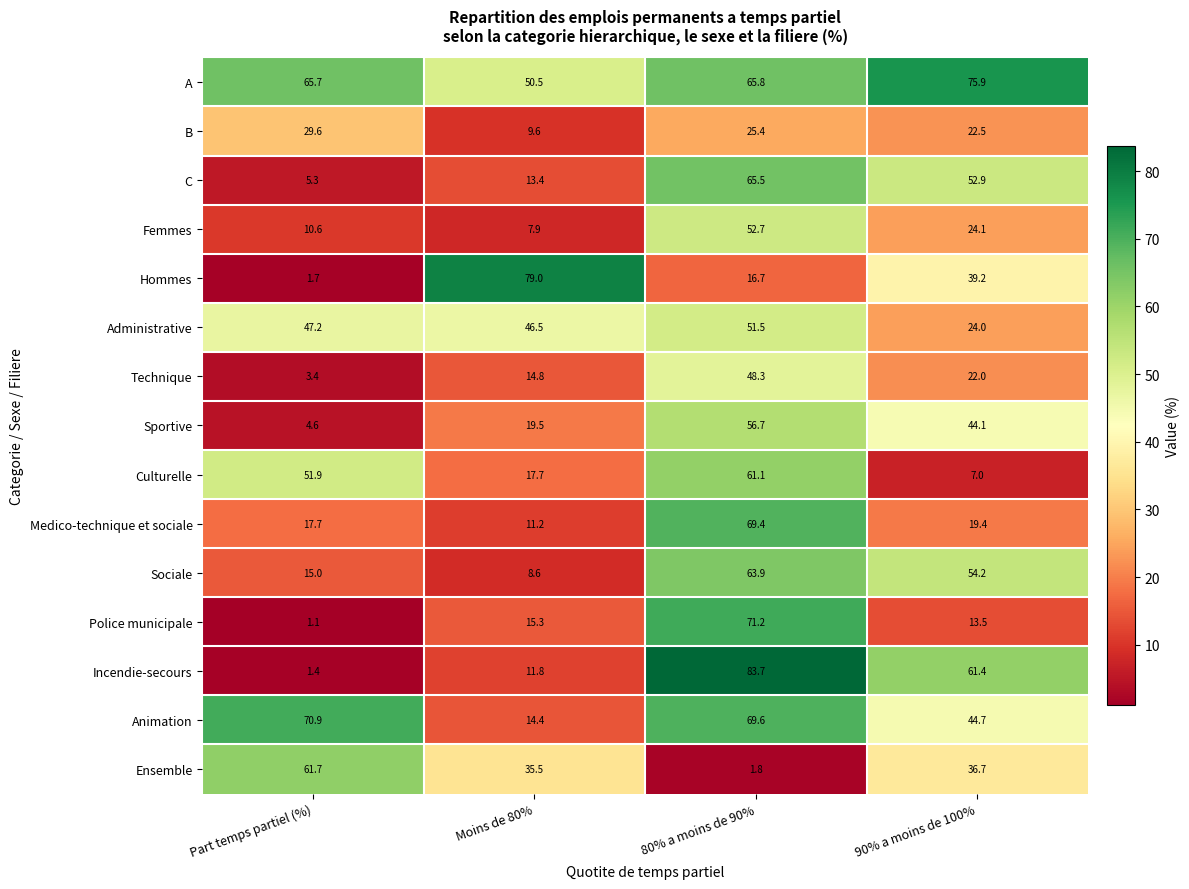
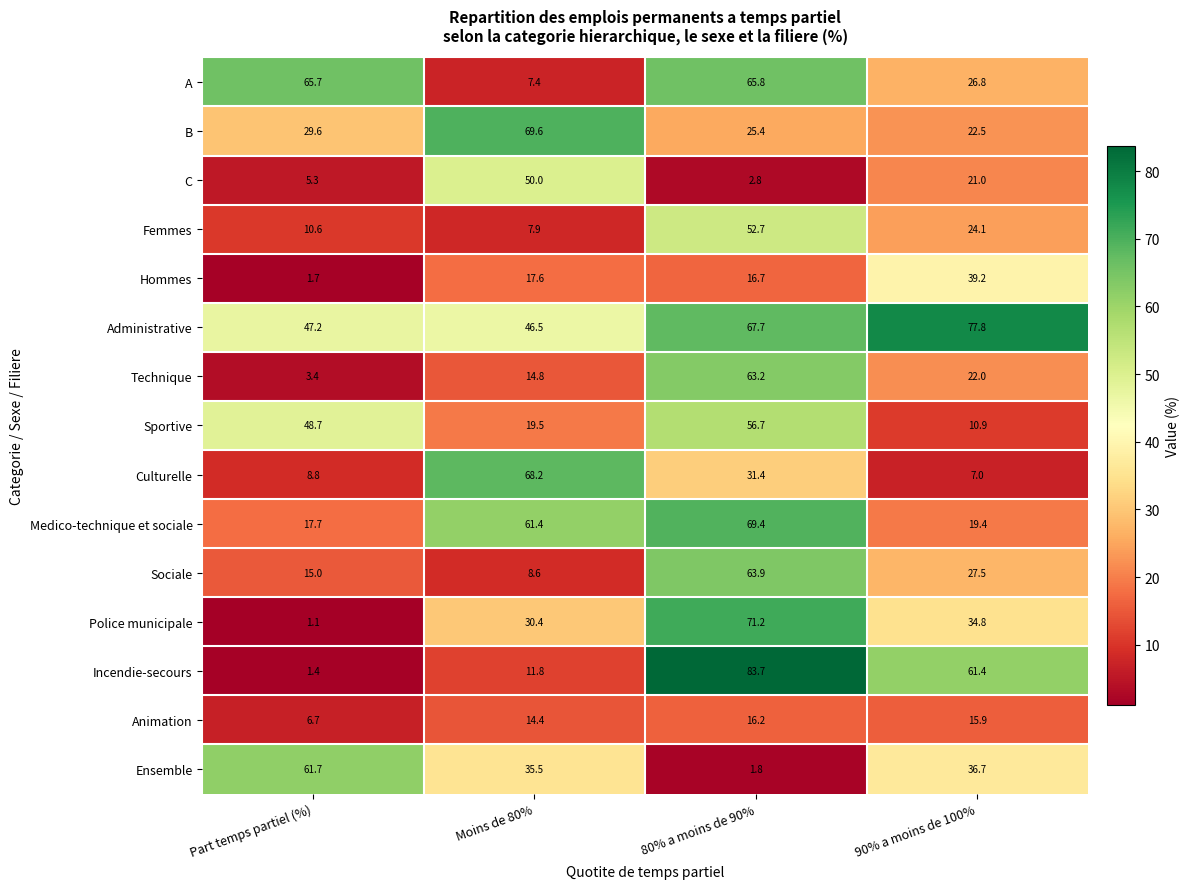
A, Moins de 80%: 50.5 -> 7.4
A, 90% a moins de 100%: 75.9 -> 26.8
B, Moins de 80%: 9.6 -> 69.6
C, Moins de 80%: 13.4 -> 50.0
C, 80% a moins de 90%: 65.5 -> 2.8
C, 90% a moins de 100%: 52.9 -> 21.0
Hommes, Moins de 80%: 79.0 -> 17.6
Administrative, 80% a moins de 90%: 51.5 -> 67.7
Administrative, 90% a moins de 100%: 24.0 -> 77.8
Technique, 80% a moins de 90%: 48.3 -> 63.2
Sportive, Part temps partiel (%): 4.6 -> 48.7
Sportive, 90% a moins de 100%: 44.1 -> 10.9
Culturelle, Part temps partiel (%): 51.9 -> 8.8
Culturelle, Moins de 80%: 17.7 -> 68.2
Culturelle, 80% a moins de 90%: 61.1 -> 31.4
Medico-technique et sociale, Moins de 80%: 11.2 -> 61.4
Sociale, 90% a moins de 100%: 54.2 -> 27.5
Police municipale, Moins de 80%: 15.3 -> 30.4
Police municipale, 90% a moins de 100%: 13.5 -> 34.8
Animation, Part temps partiel (%): 70.9 -> 6.7
Animation, 80% a moins de 90%: 69.6 -> 16.2
Animation, 90% a moins de 100%: 44.7 -> 15.9
